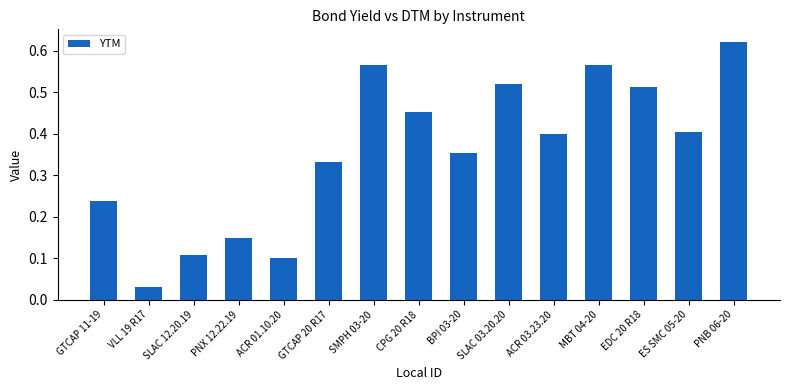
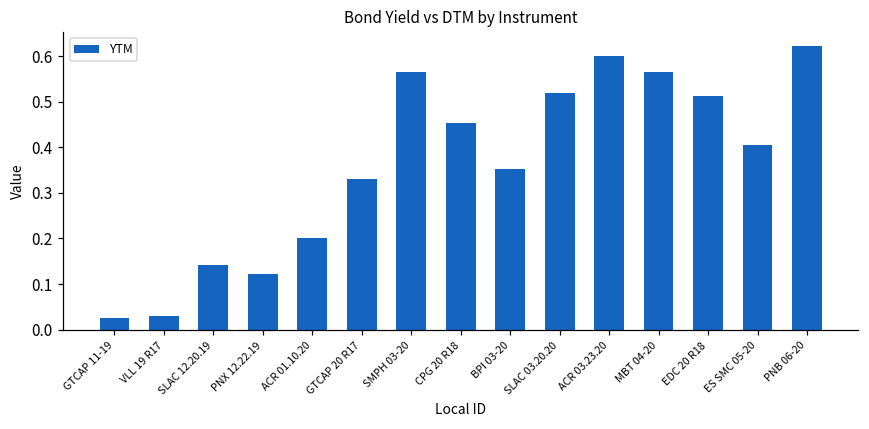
GTCAP 11-19: 0.24 -> 0.03
SLAC 12.20.19: 0.11 -> 0.14
PNX 12.22.19: 0.15 -> 0.12
ACR 01.10.20: 0.1 -> 0.2
ACR 03.23.20: 0.4 -> 0.6
